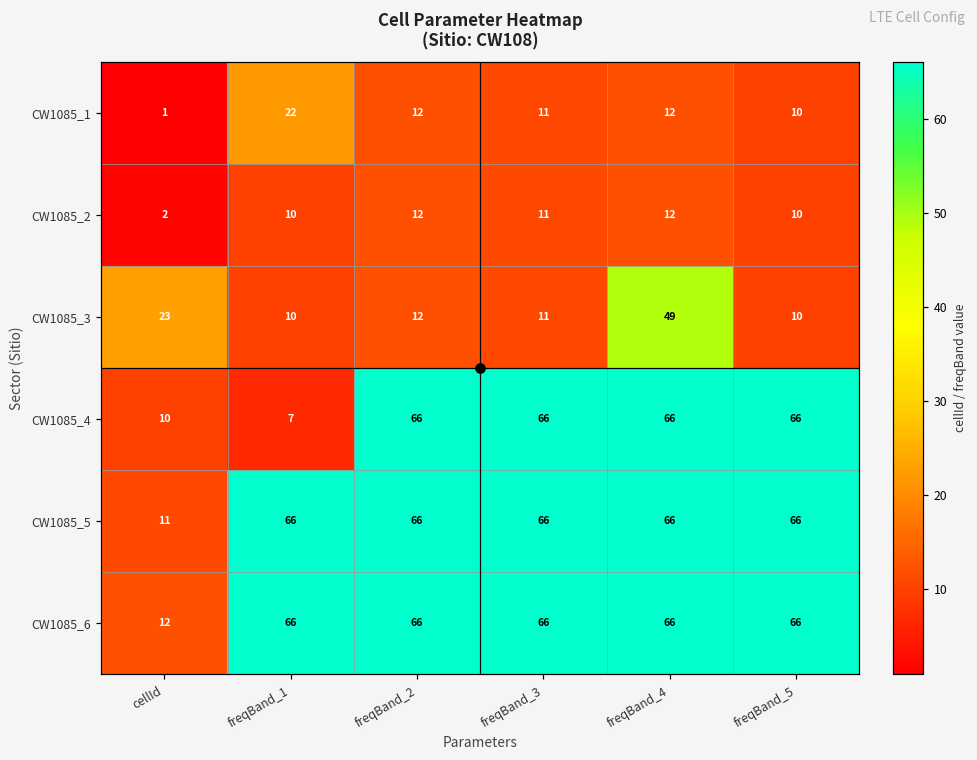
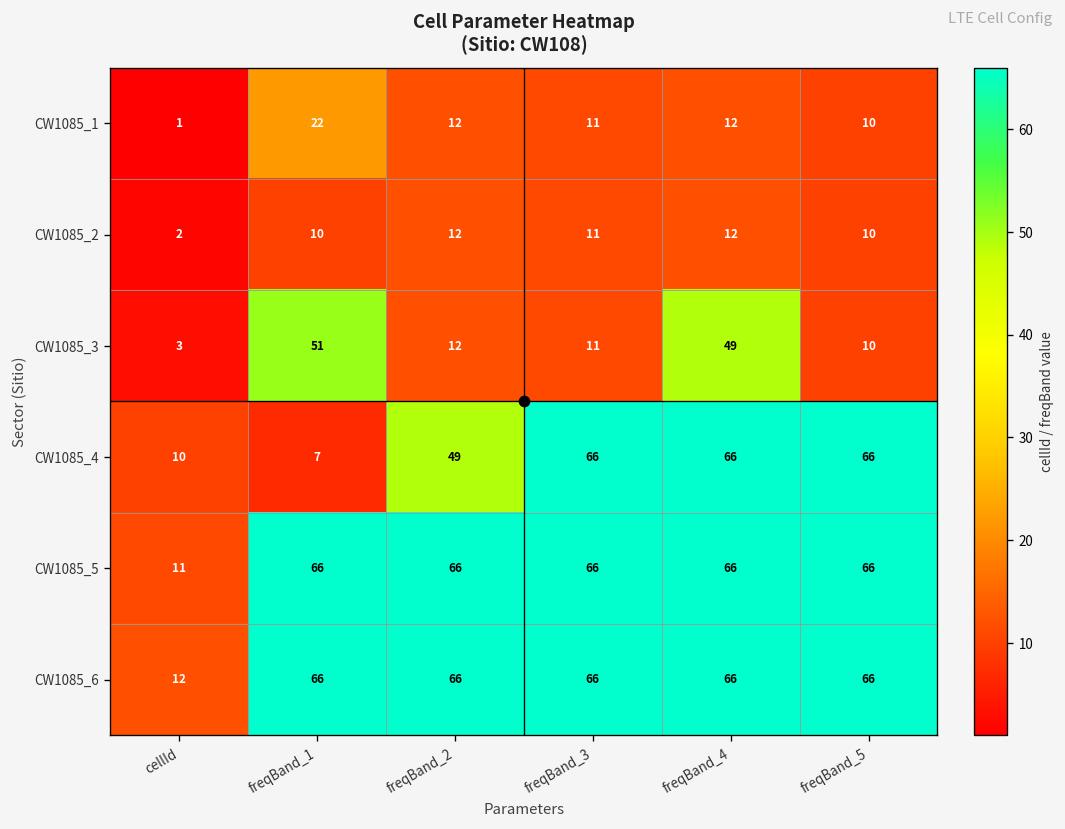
CW1085_3, cellId: 23 -> 3
CW1085_3, freqBand_1: 10 -> 51
CW1085_4, freqBand_2: 66 -> 49
